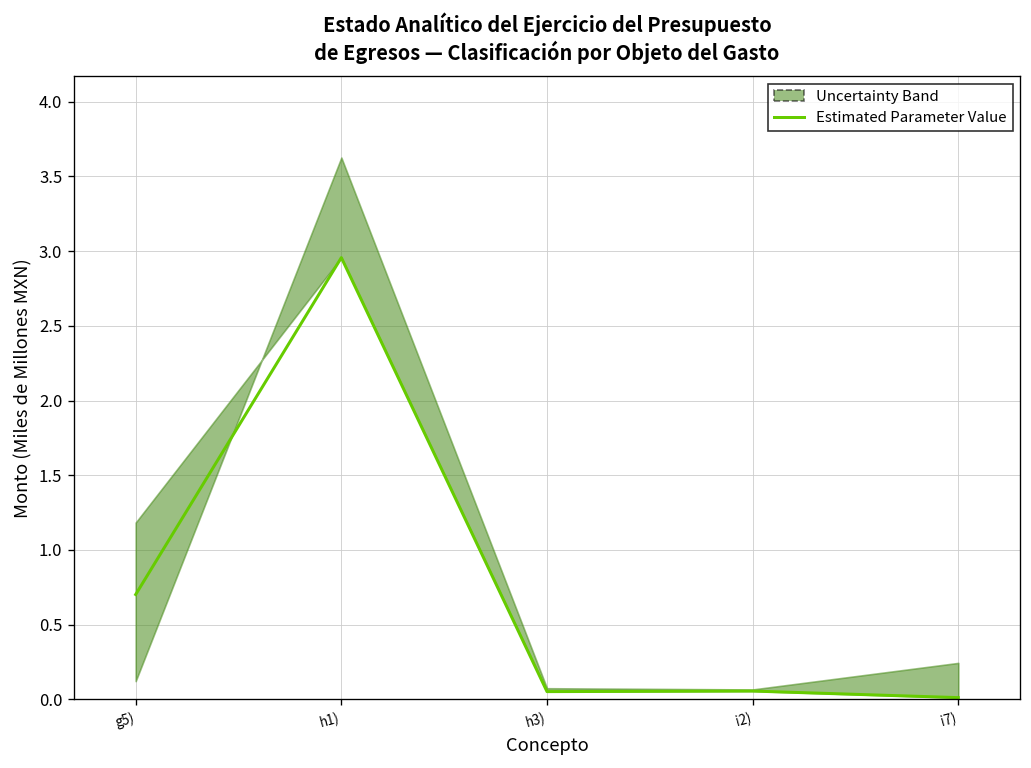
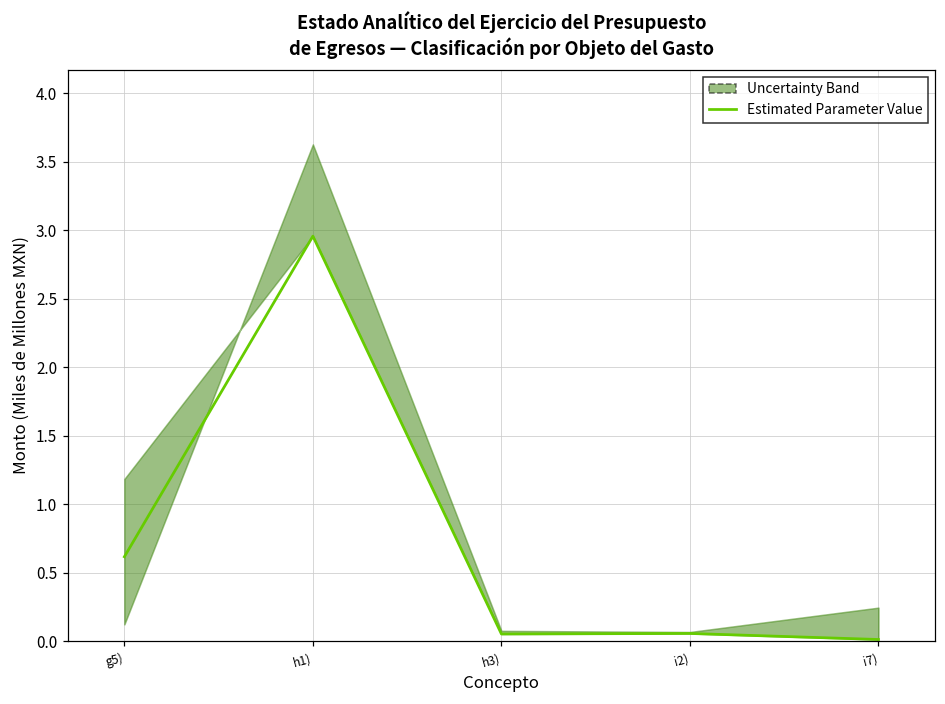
Estimated Parameter Value, g5): 0.70 -> 0.62
